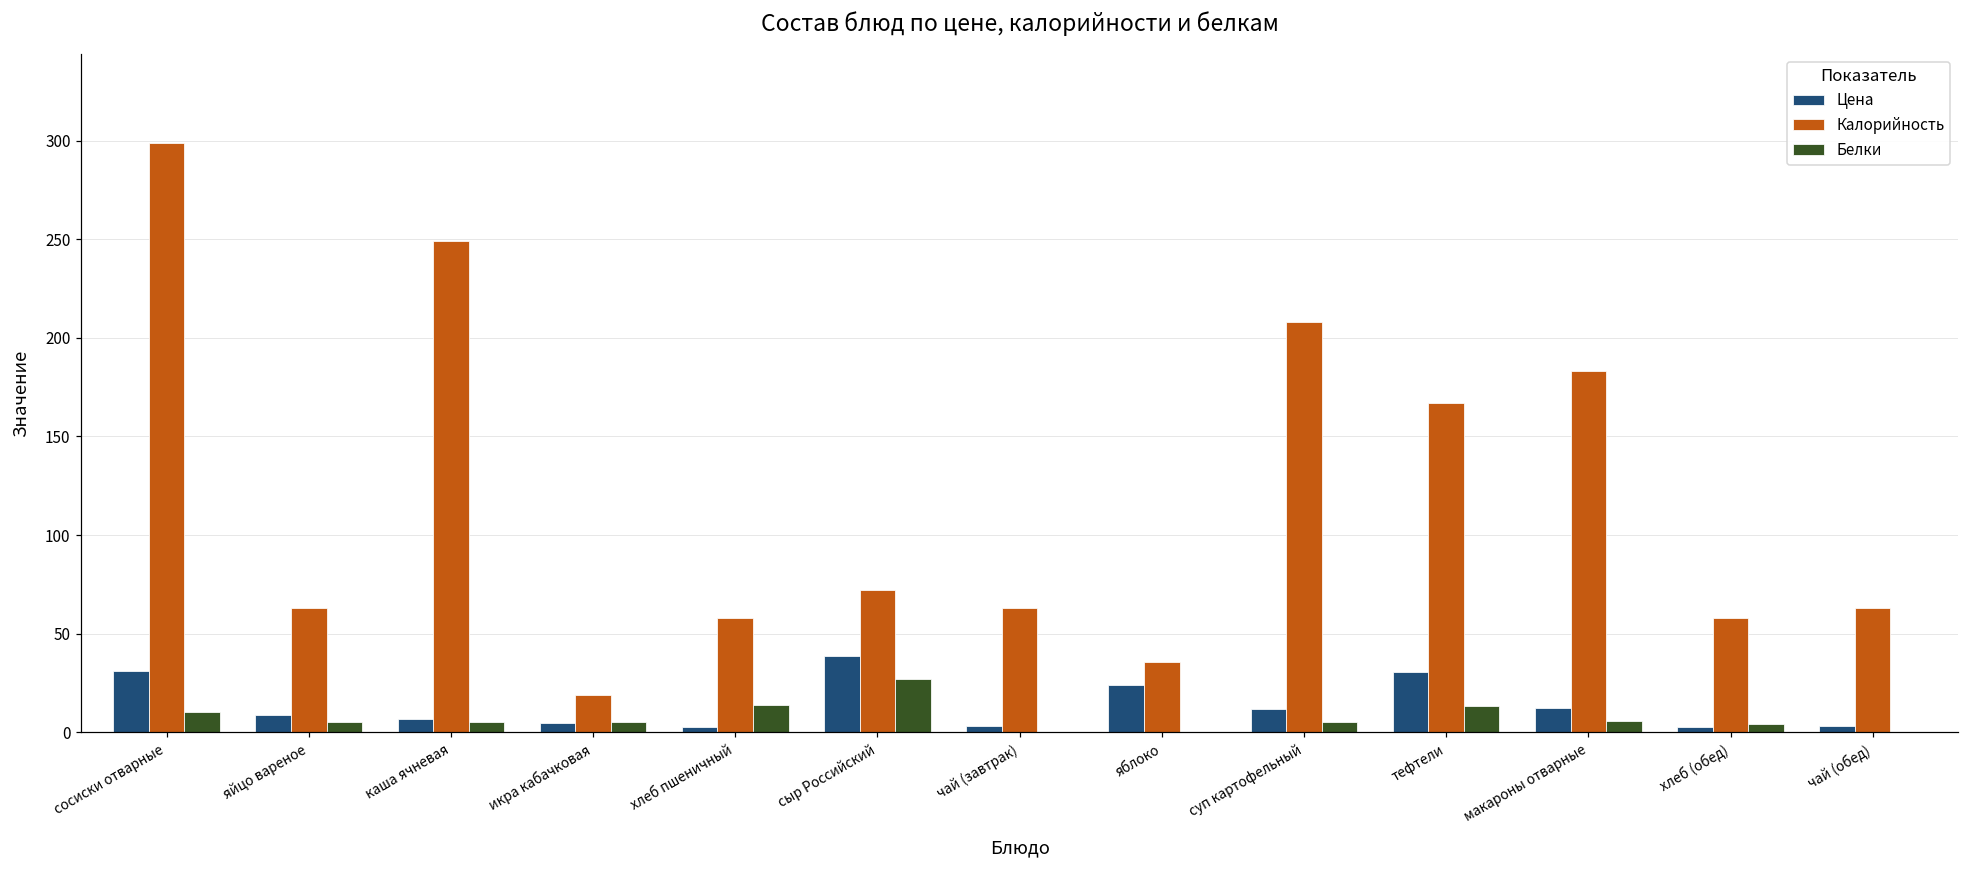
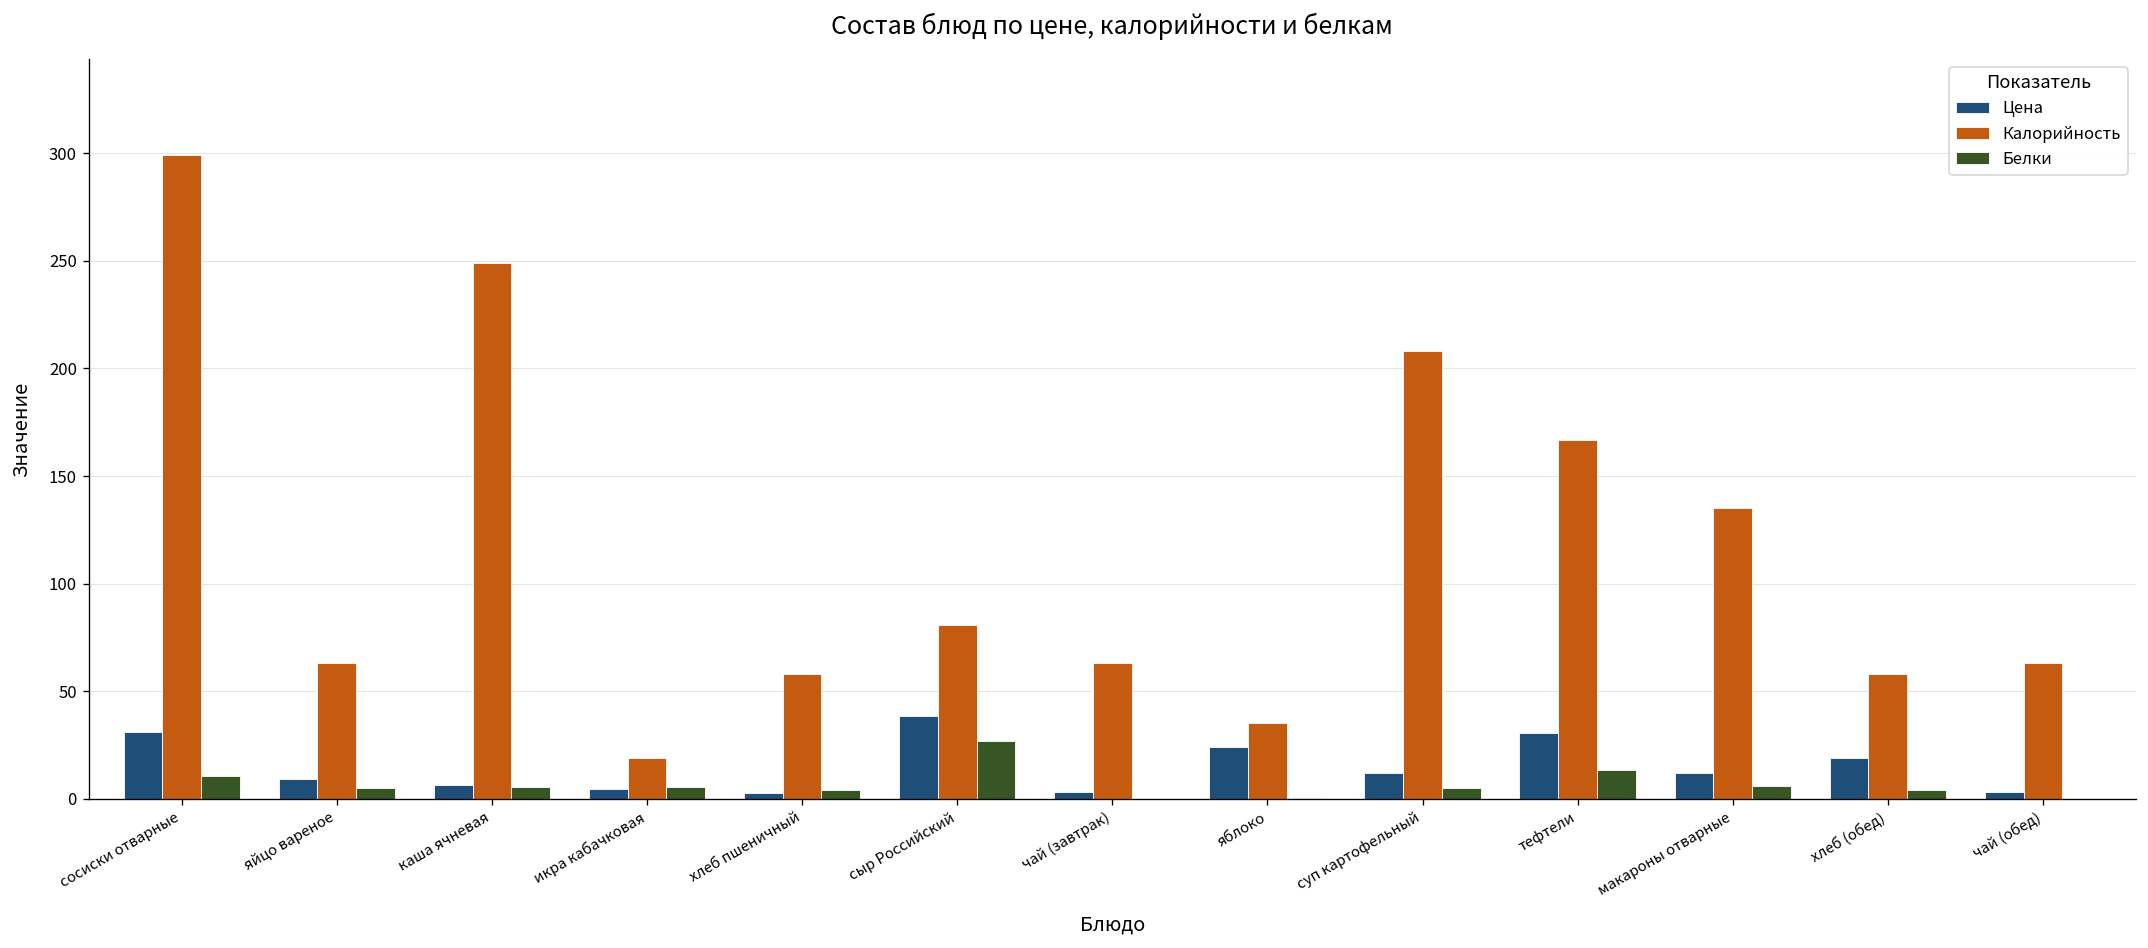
Белки, хлеб пшеничный: 14 -> 4
Калорийность, сыр Российский: 72 -> 81
Калорийность, макароны отварные: 183 -> 135
Цена, хлеб (обед): 3 -> 19
